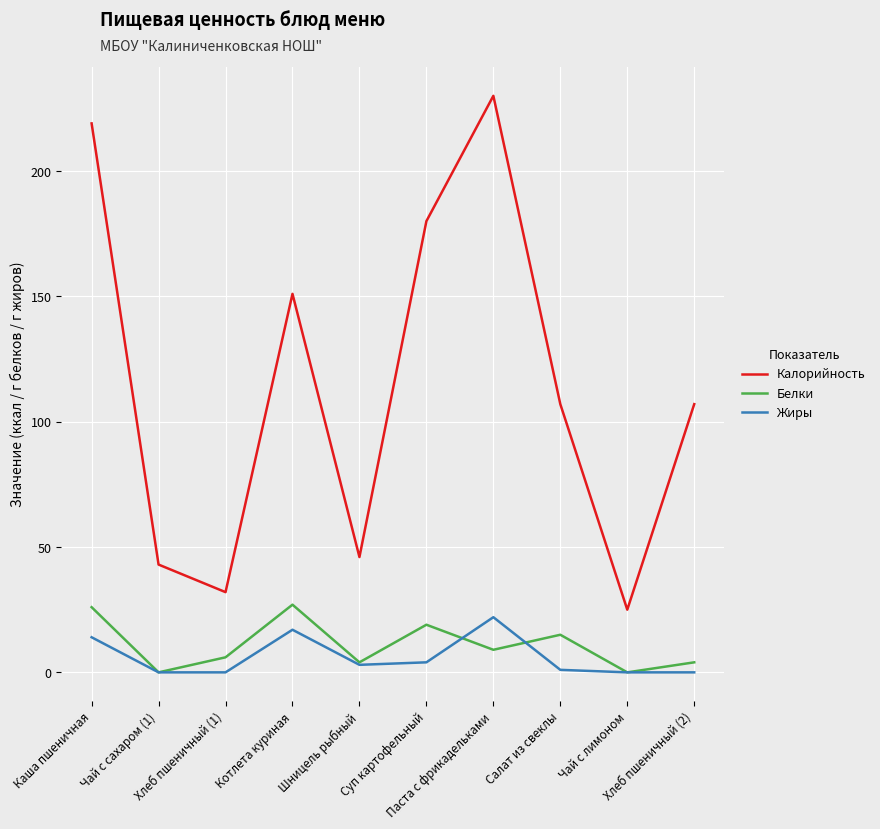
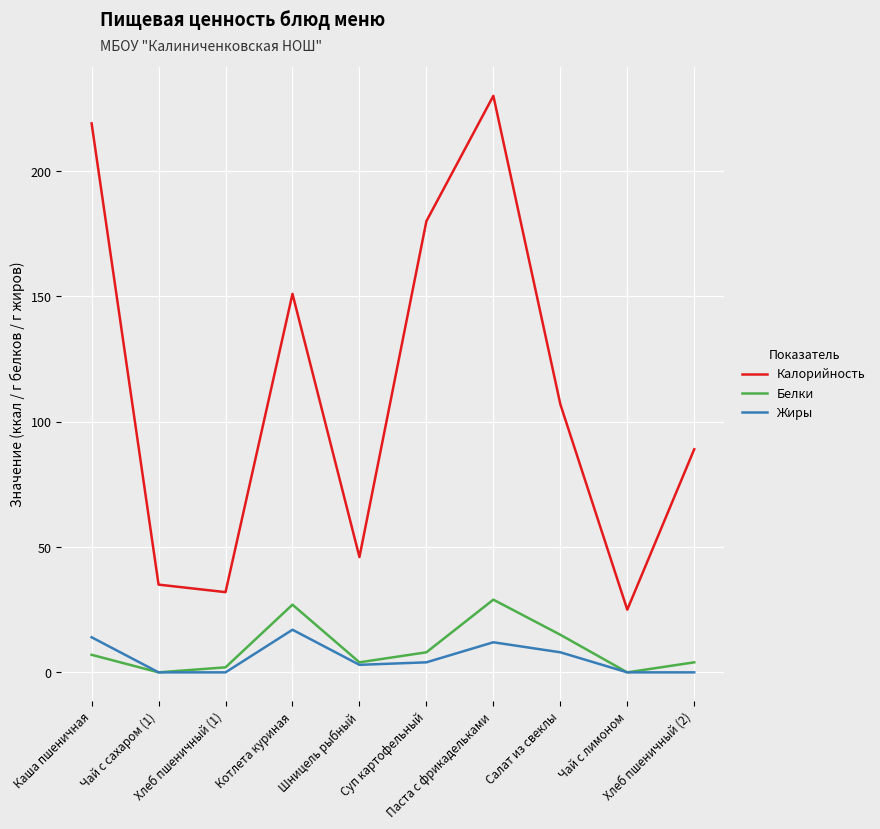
Белки, Каша пшеничная: 26 -> 7
Калорийность, Чай с сахаром (1): 43 -> 35
Белки, Хлеб пшеничный (1): 6 -> 2
Белки, Суп картофельный: 19 -> 8
Белки, Паста с фрикадельками: 9 -> 29
Жиры, Паста с фрикадельками: 22 -> 12
Жиры, Салат из свеклы: 1 -> 8
Калорийность, Хлеб пшеничный (2): 107 -> 89
